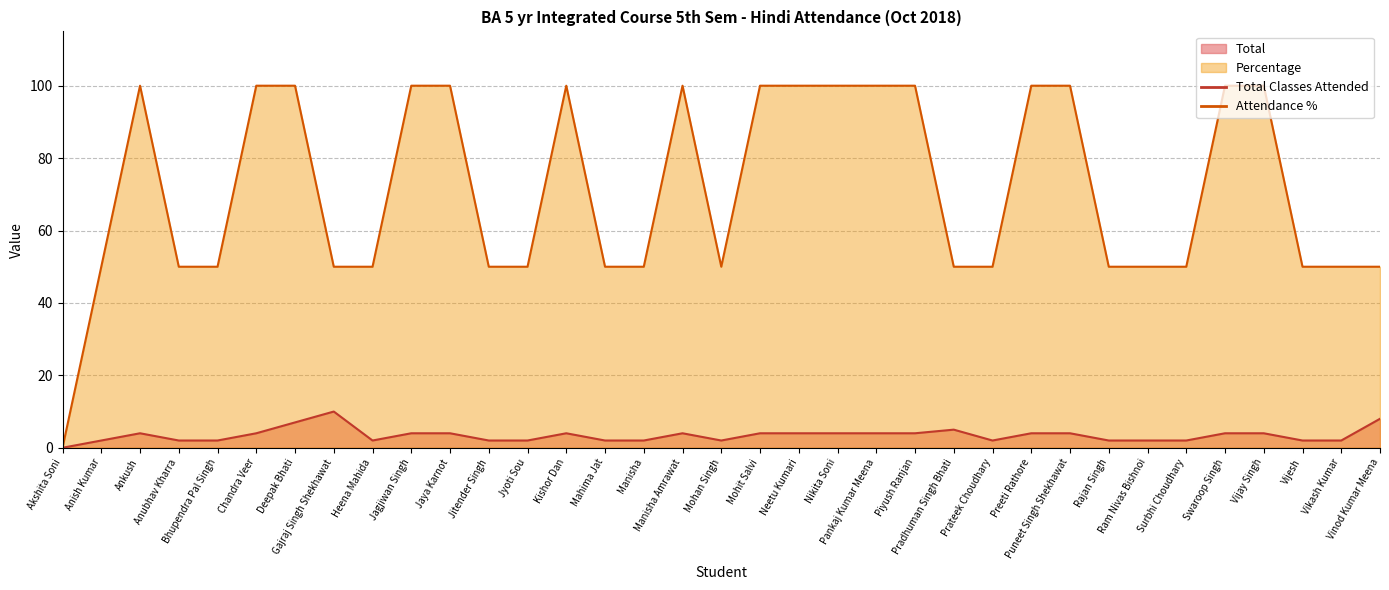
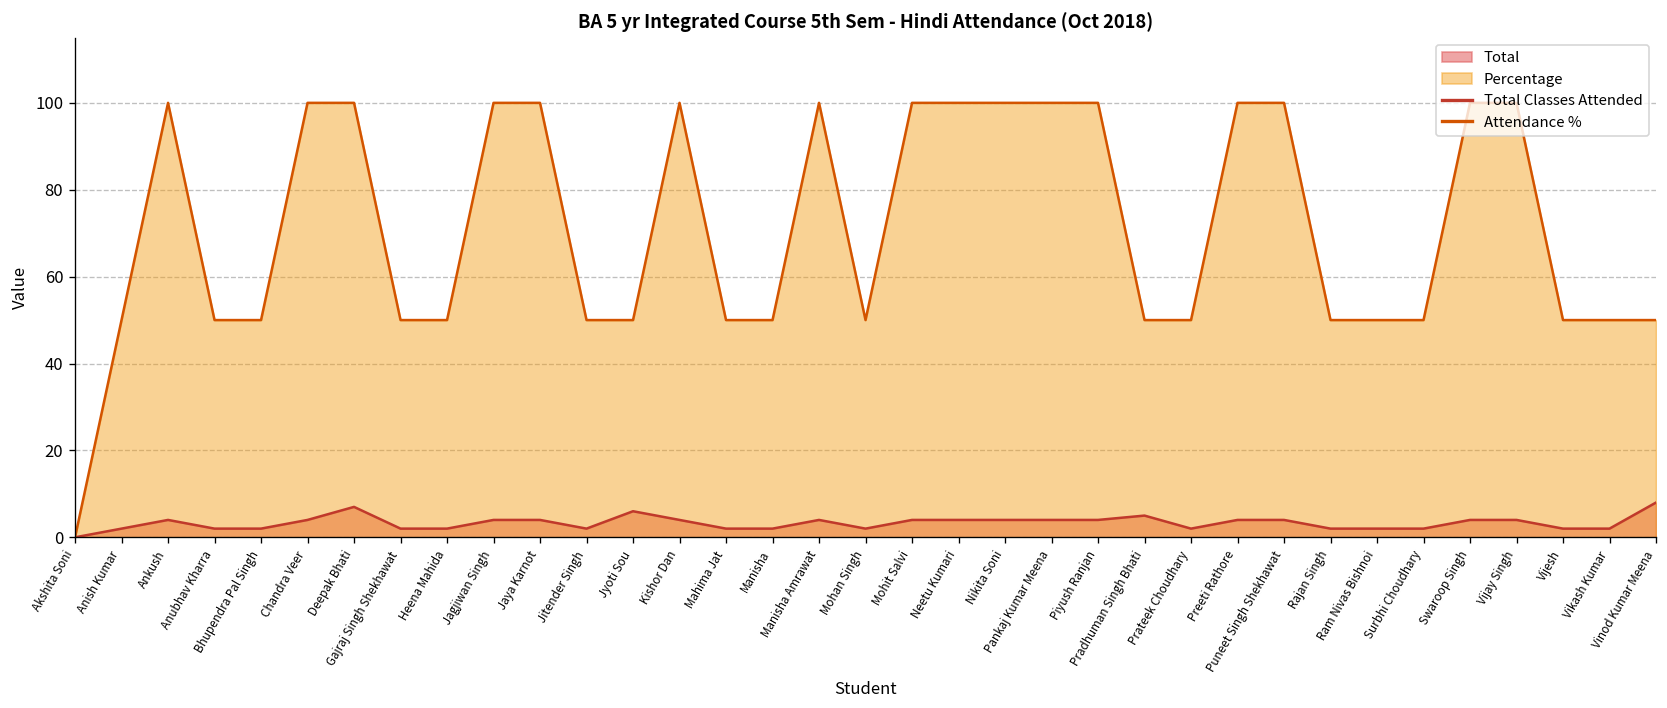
Total, Gajraj Singh Shekhawat: 10 -> 2
Total, Jyoti Sou: 2 -> 6
